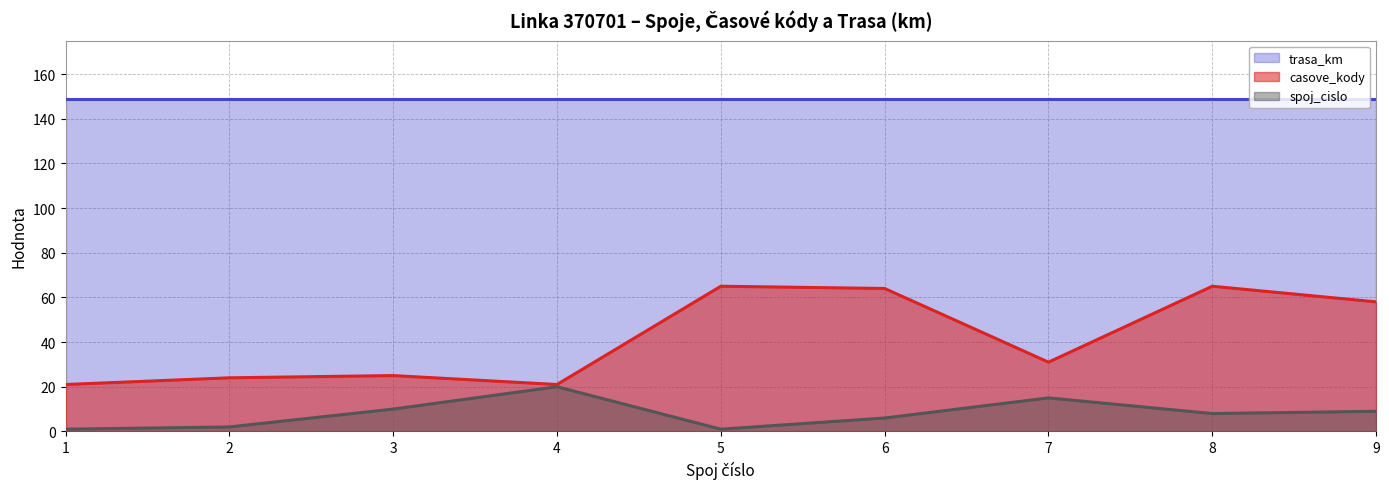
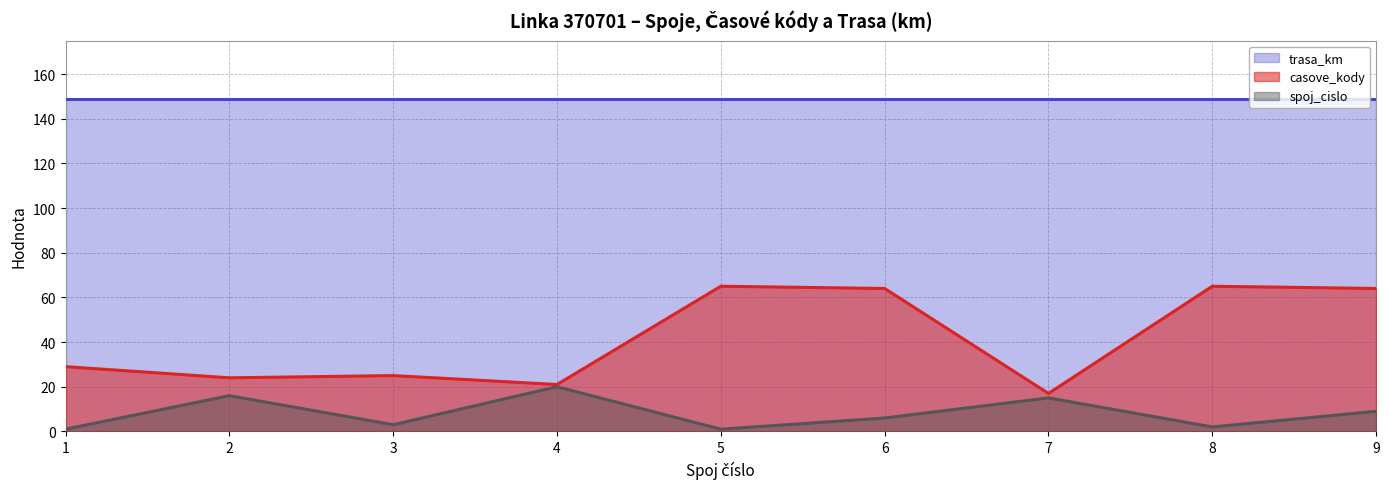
casove_kody, 1: 21 -> 29
spoj_cislo, 2: 2 -> 16
spoj_cislo, 3: 10 -> 3
casove_kody, 7: 31 -> 17
spoj_cislo, 8: 8 -> 2
casove_kody, 9: 58 -> 64
